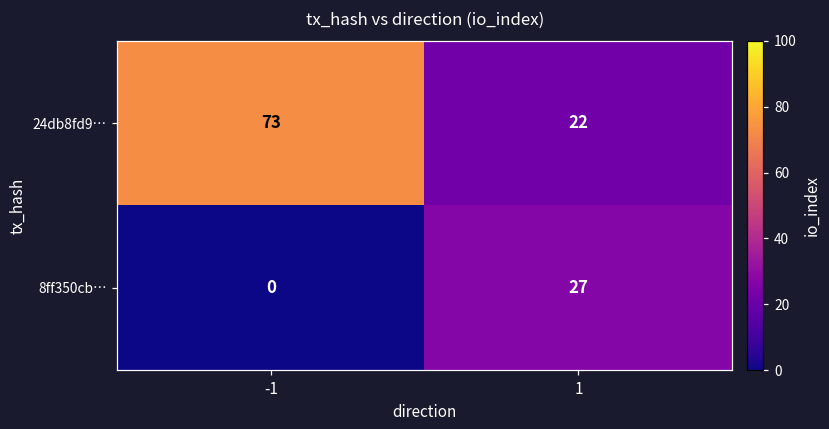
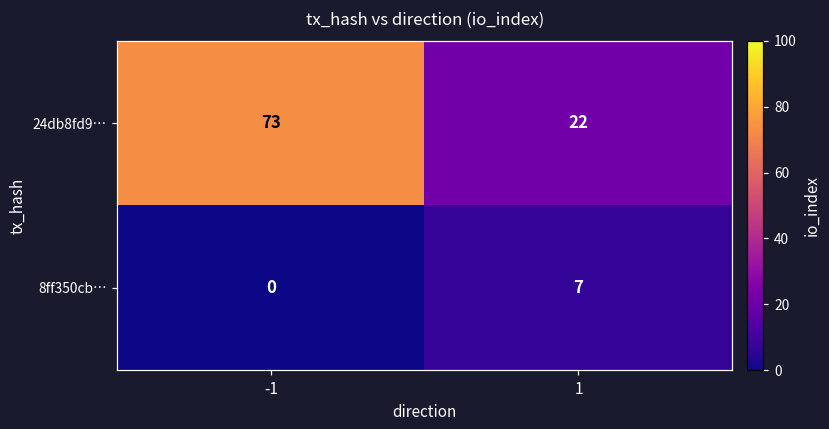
8ff350cb…, 1: 27 -> 7
